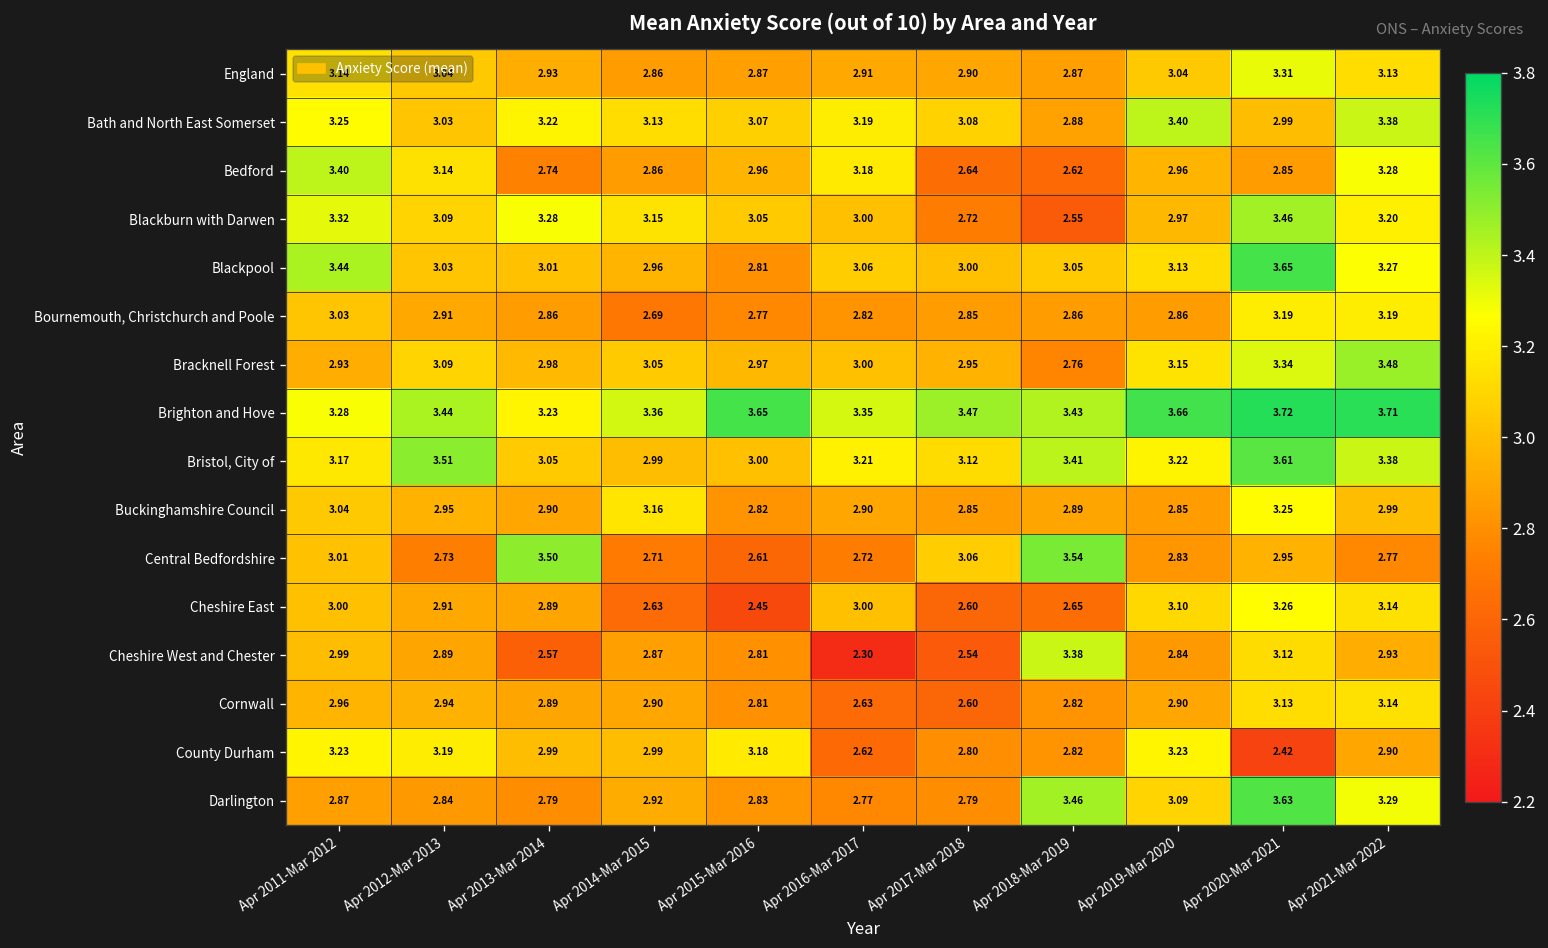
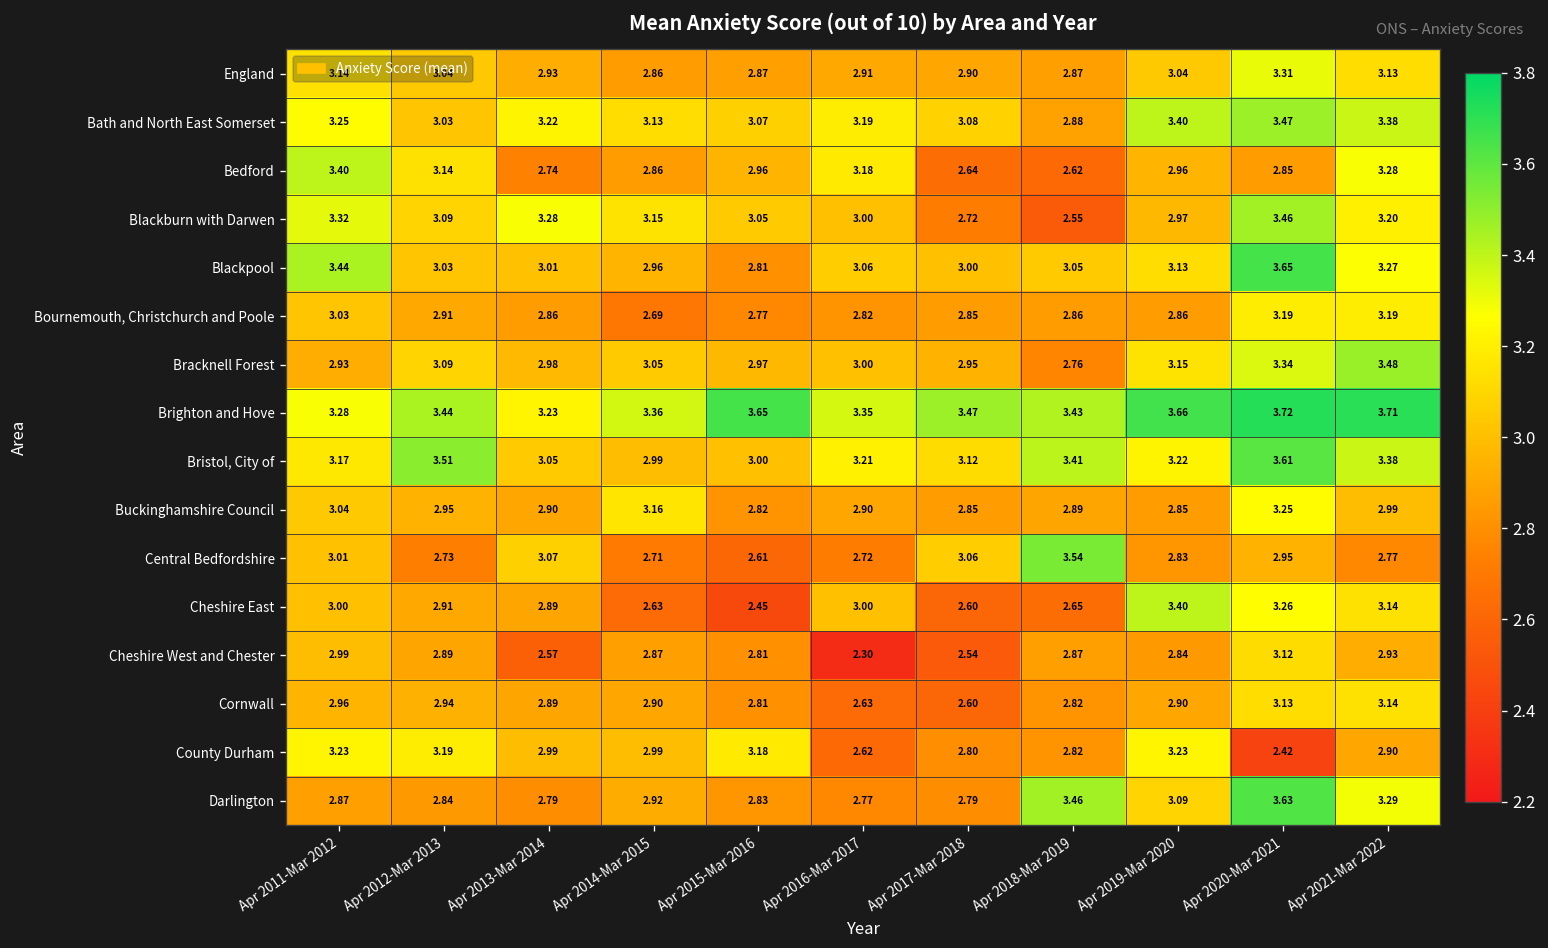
Bath and North East Somerset, Apr 2020-Mar 2021: 2.99 -> 3.47
Central Bedfordshire, Apr 2013-Mar 2014: 3.50 -> 3.07
Cheshire East, Apr 2019-Mar 2020: 3.10 -> 3.40
Cheshire West and Chester, Apr 2018-Mar 2019: 3.38 -> 2.87
